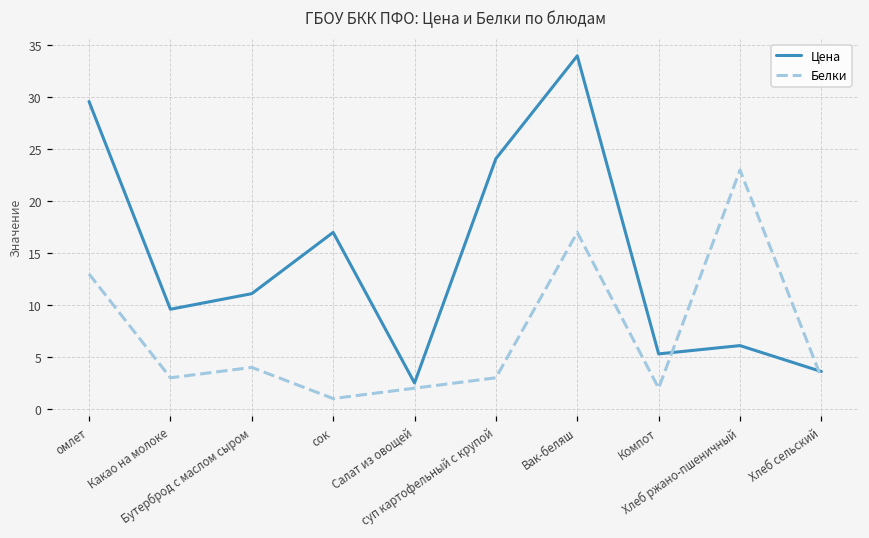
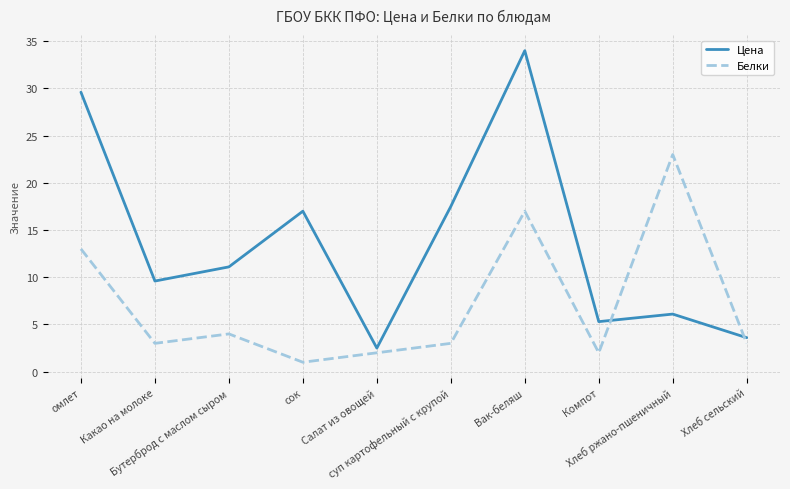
Цена, суп картофельный с крупой: 24 -> 18
